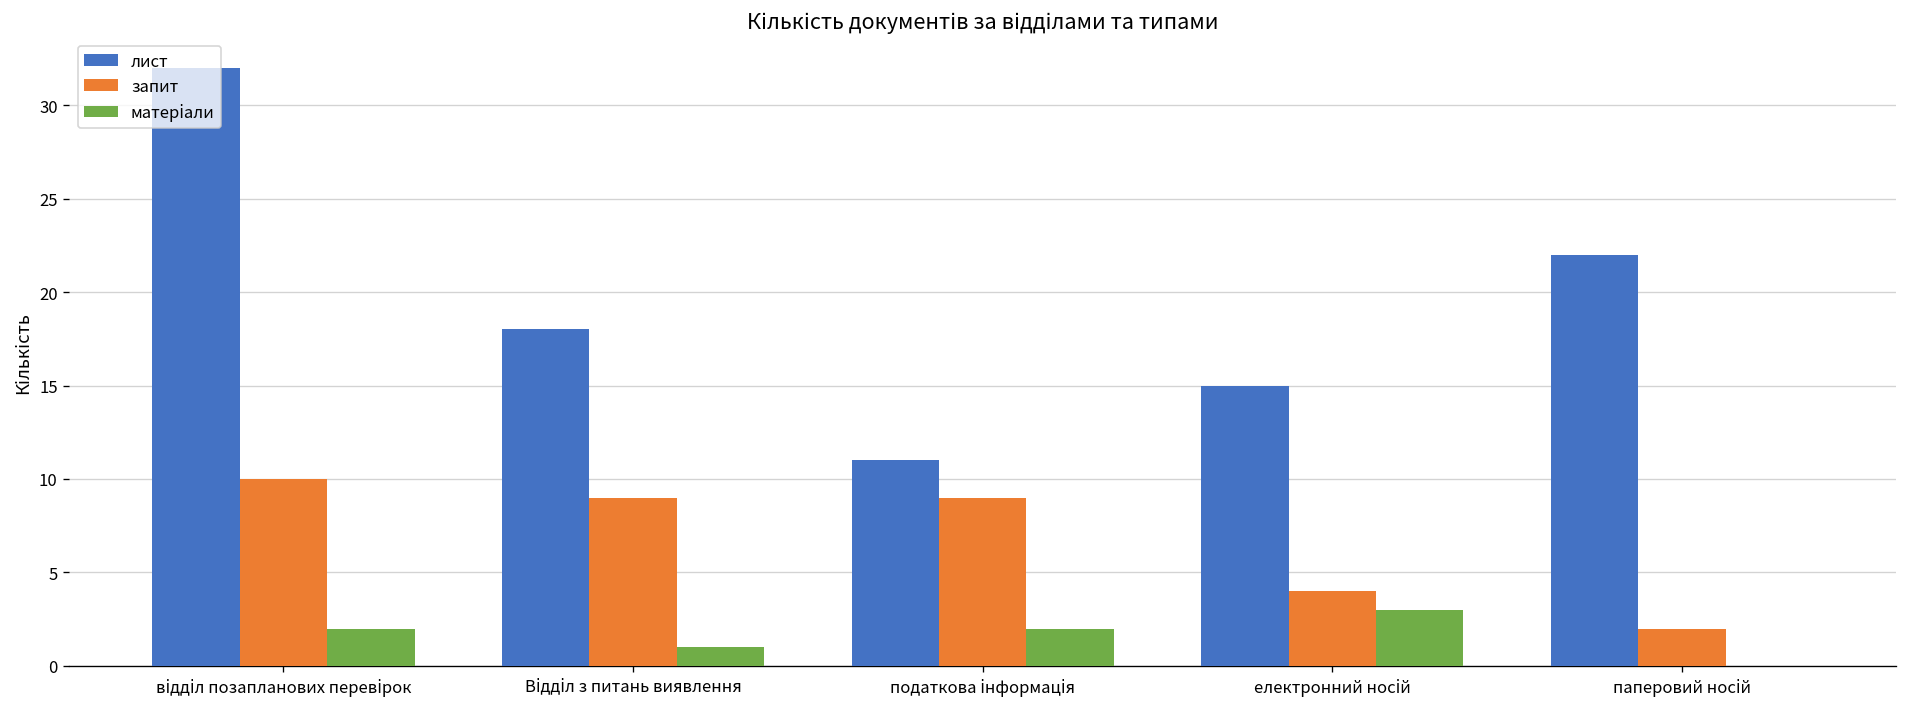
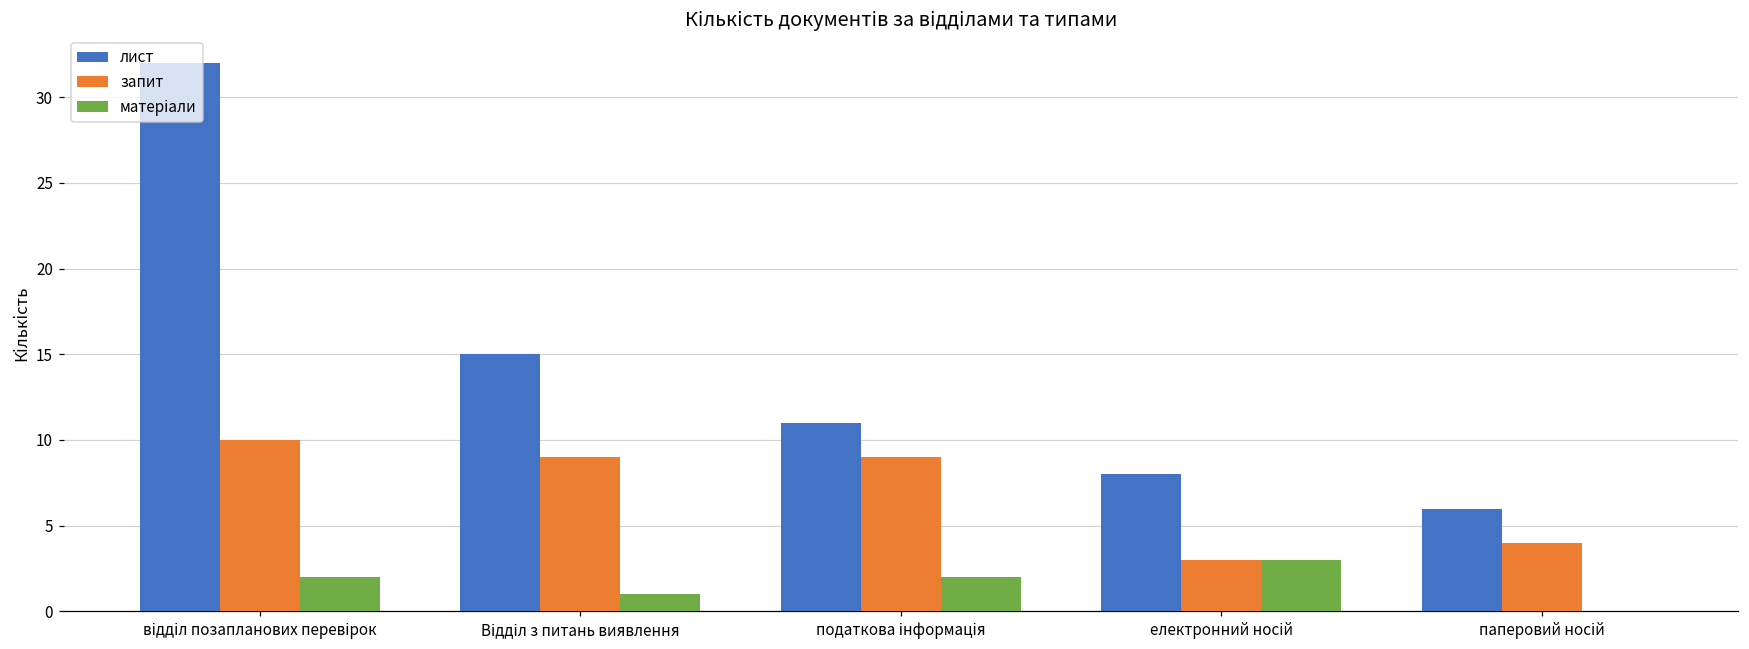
лист, Відділ з питань виявлення: 18 -> 15
лист, електронний носій: 15 -> 8
запит, електронний носій: 4 -> 3
лист, паперовий носій: 22 -> 6
запит, паперовий носій: 2 -> 4
